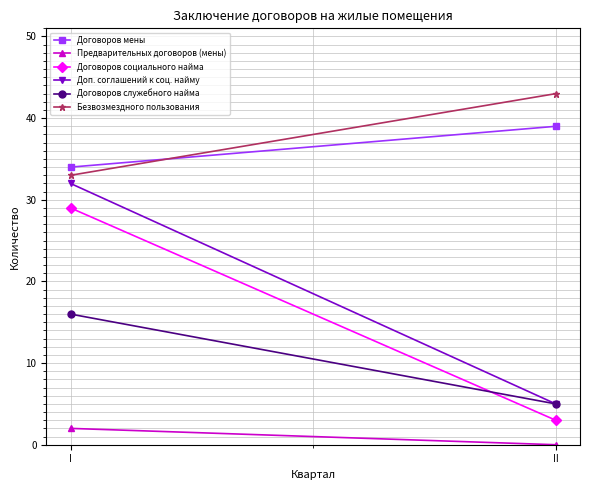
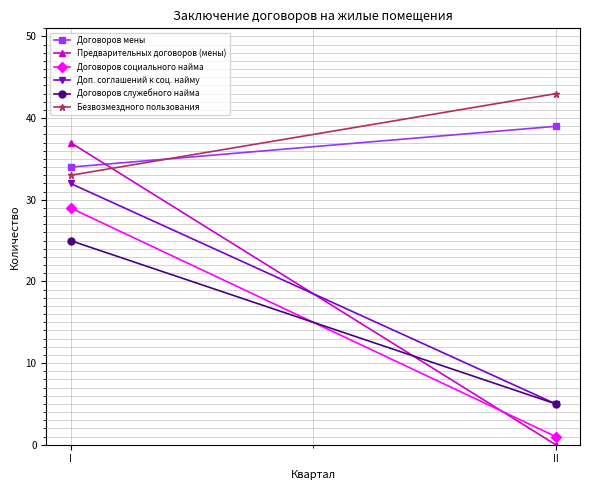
Предварительных договоров (мены), I: 2 -> 37
Договоров служебного найма, I: 16 -> 25
Договоров социального найма, II: 3 -> 1
